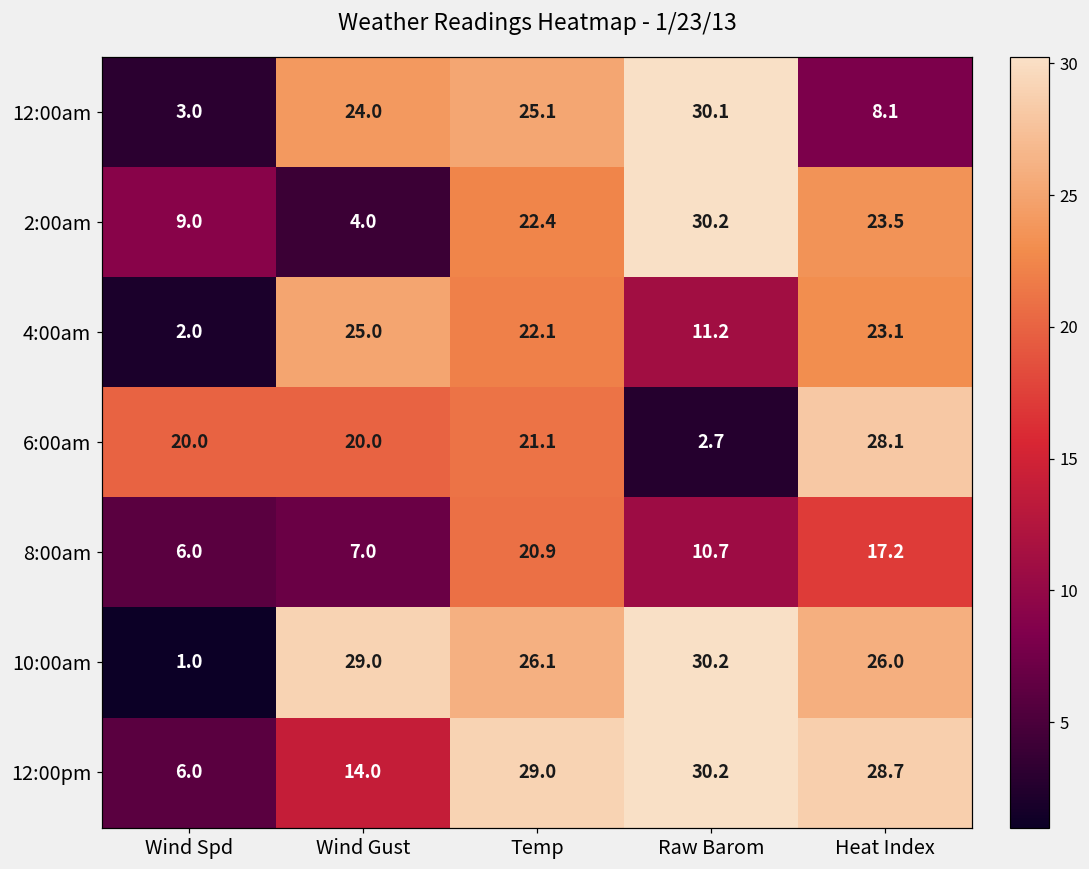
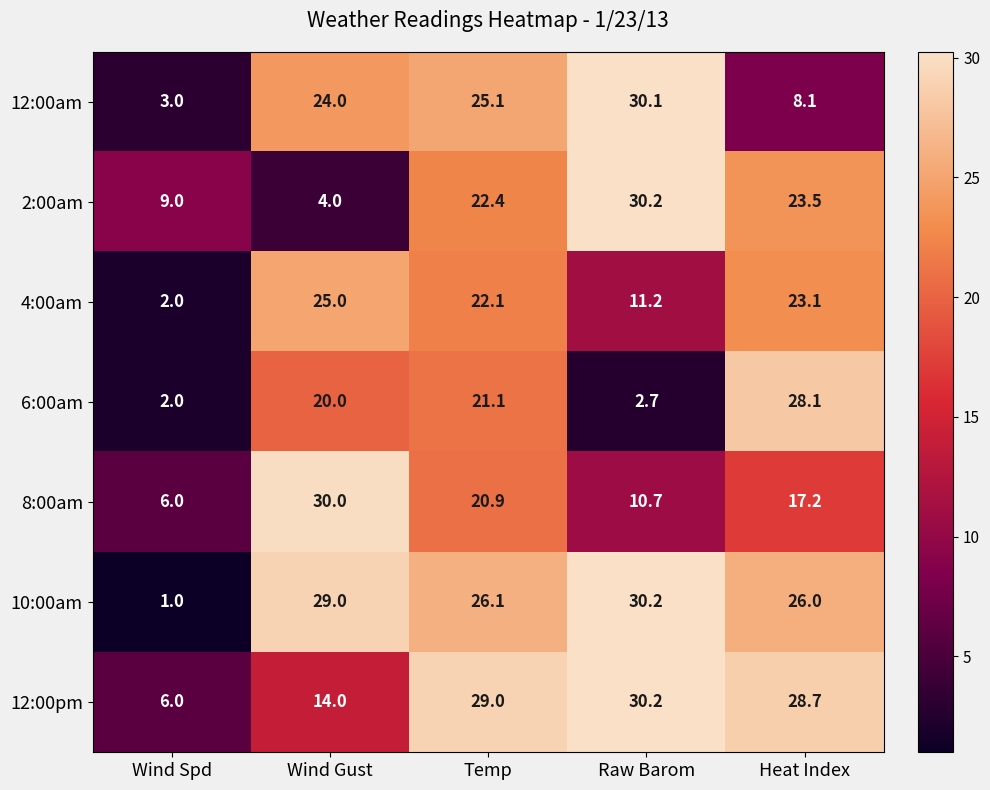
6:00am, Wind Spd: 20.0 -> 2.0
8:00am, Wind Gust: 7.0 -> 30.0
